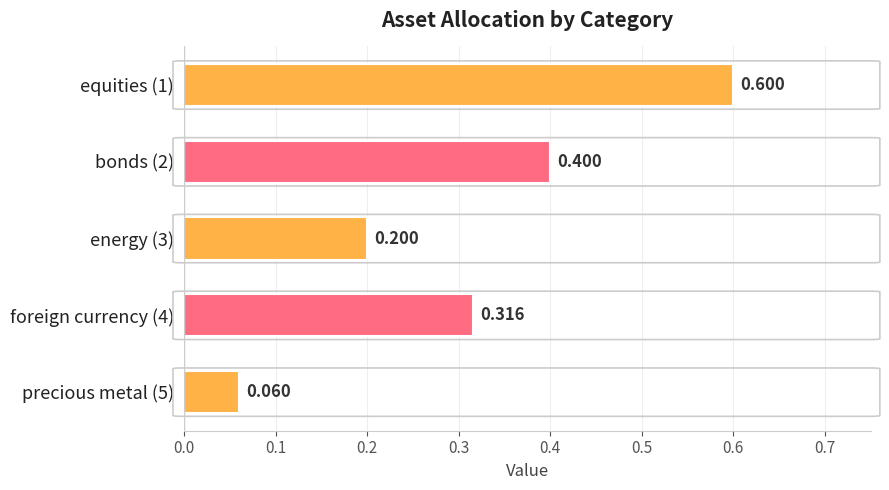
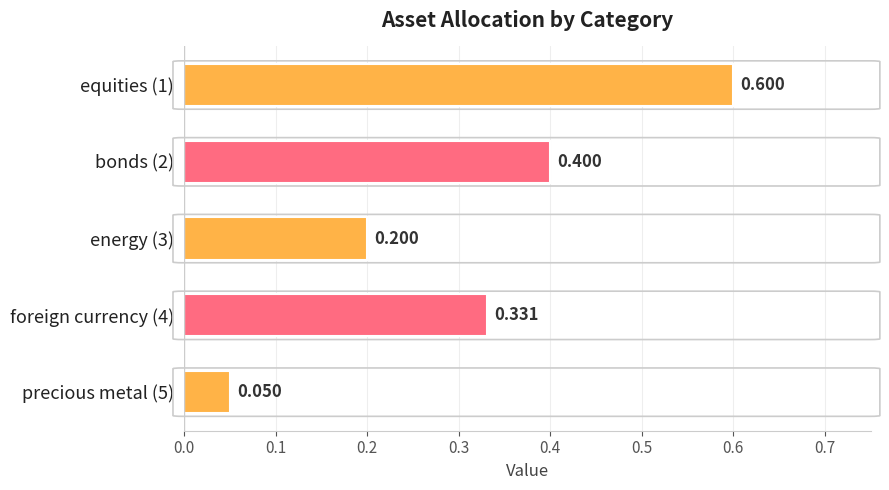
foreign currency (4): 0.316 -> 0.331
precious metal (5): 0.060 -> 0.050
